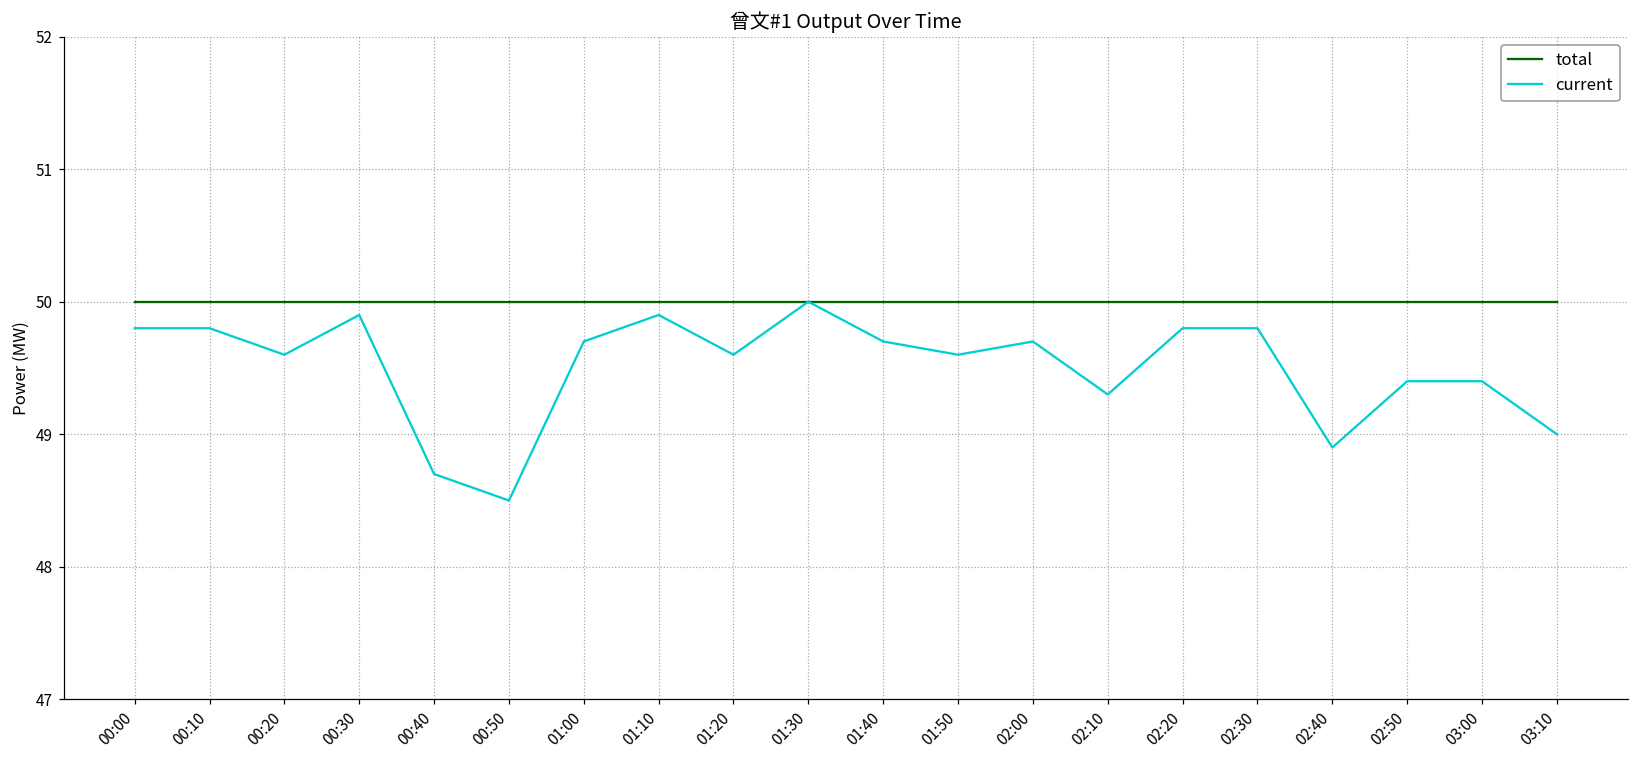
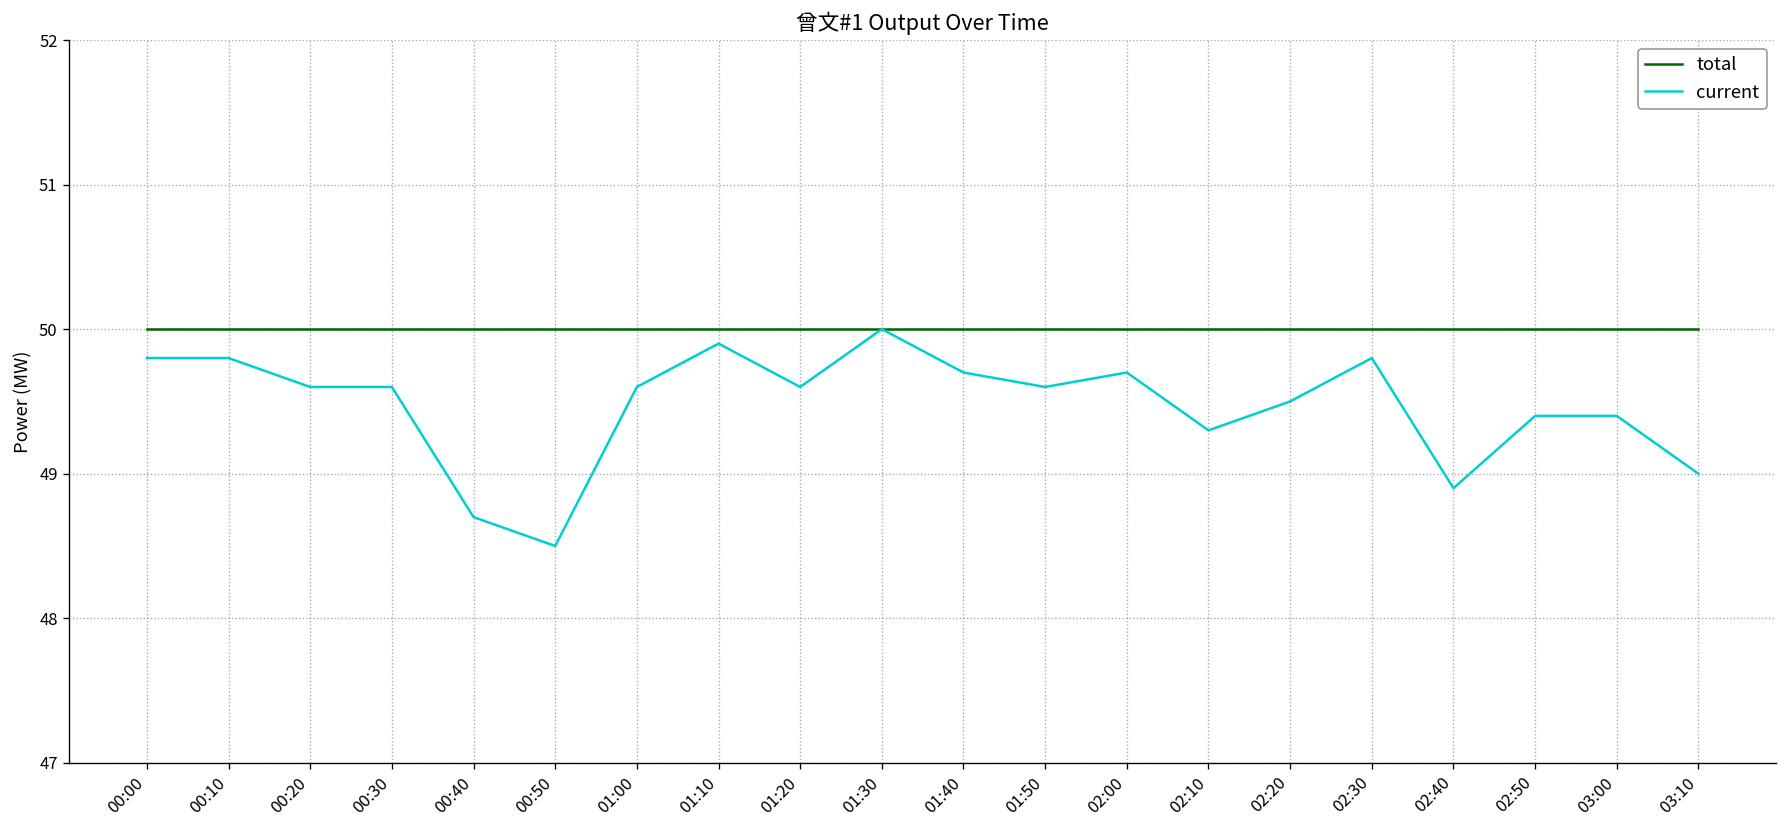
current, 00:30: 49.9 -> 49.6
current, 01:00: 49.7 -> 49.6
current, 02:20: 49.8 -> 49.5
